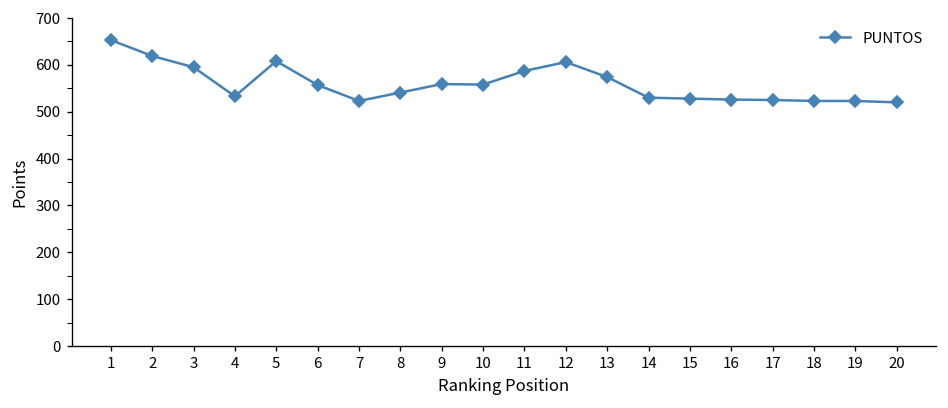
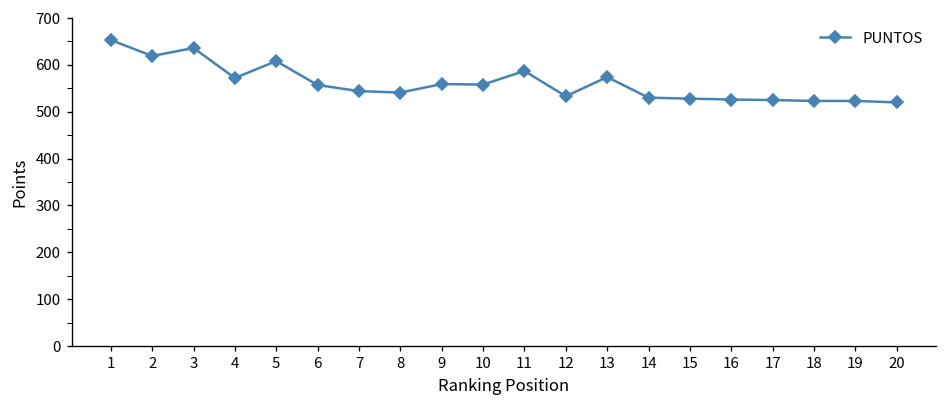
3: 600 -> 640
4: 530 -> 570
7: 520 -> 540
12: 610 -> 530
